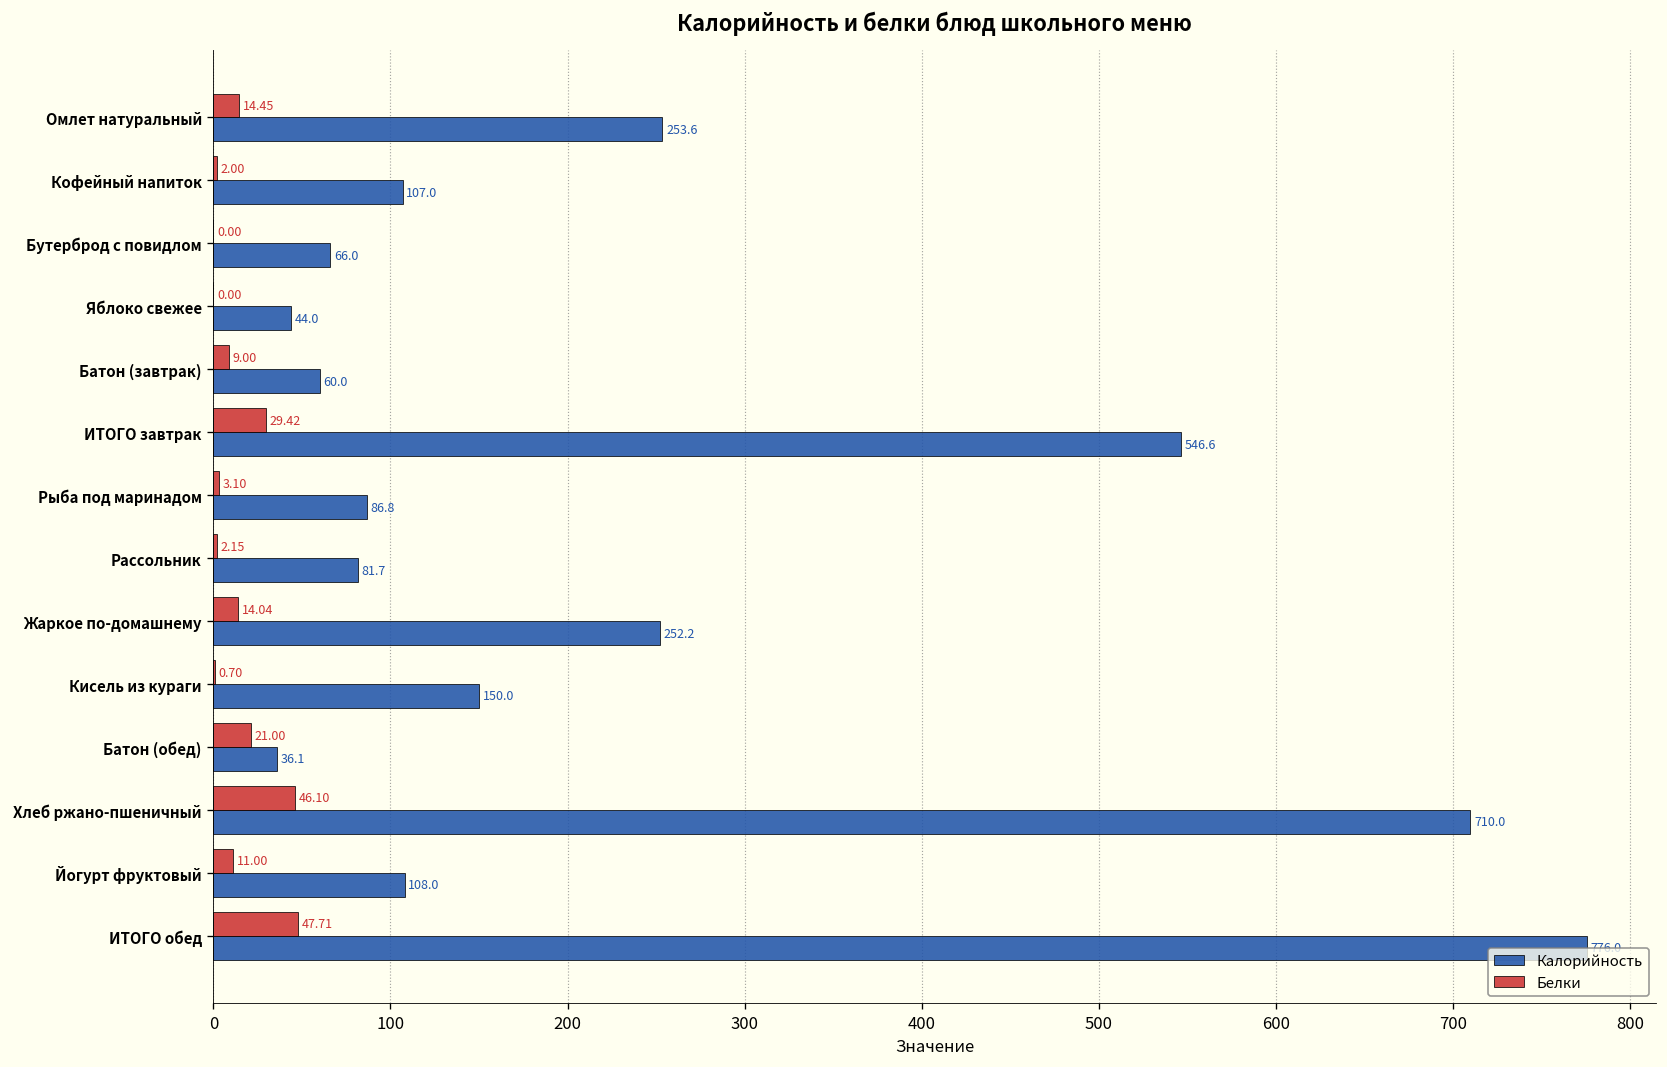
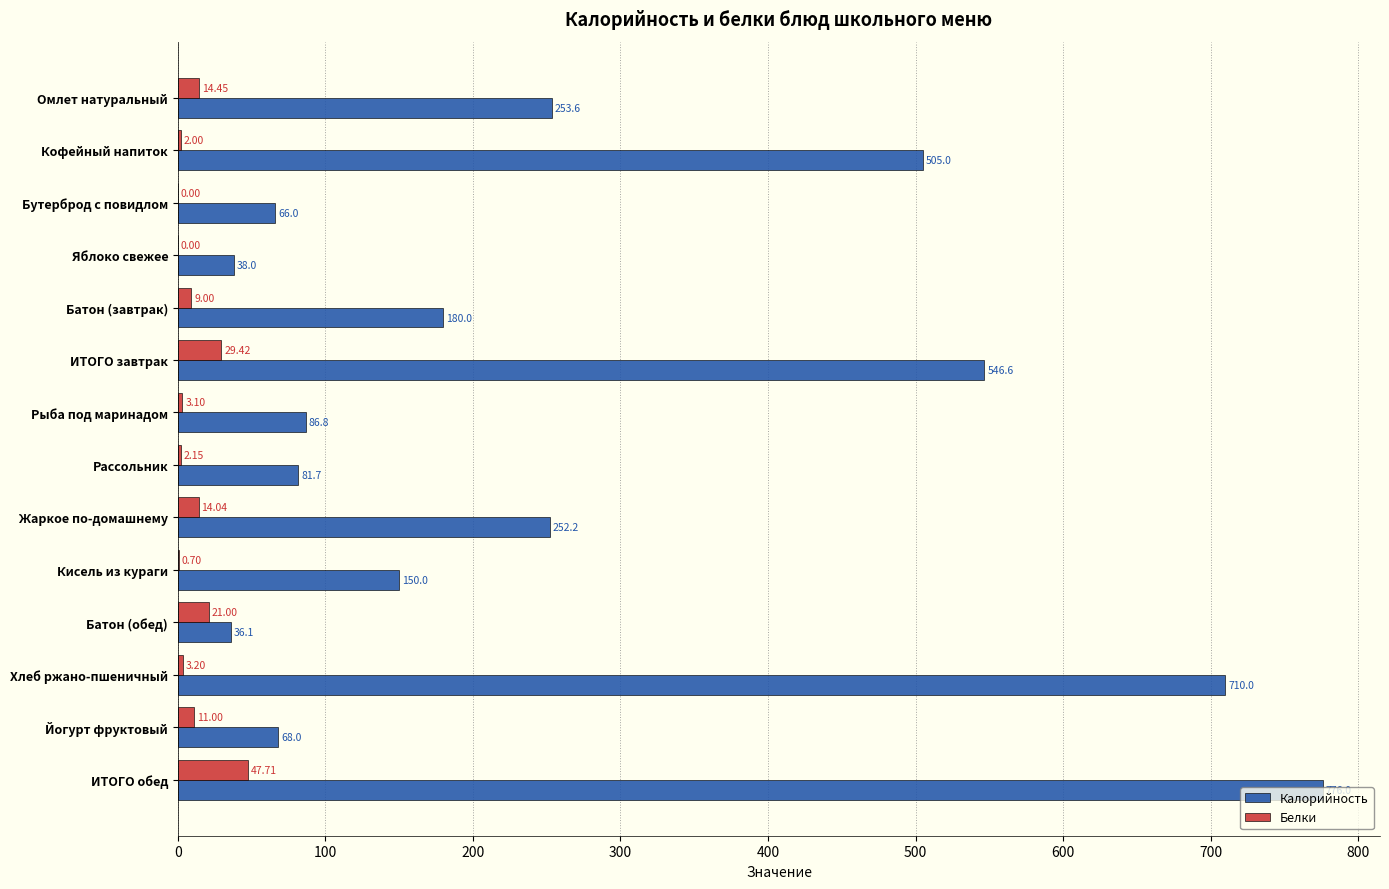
Калорийность, Кофейный напиток: 107.0 -> 505.0
Калорийность, Яблоко свежее: 44.0 -> 38.0
Калорийность, Батон (завтрак): 60.0 -> 180.0
Белки, Хлеб ржано-пшеничный: 46.10 -> 3.20
Калорийность, Йогурт фруктовый: 108.0 -> 68.0
